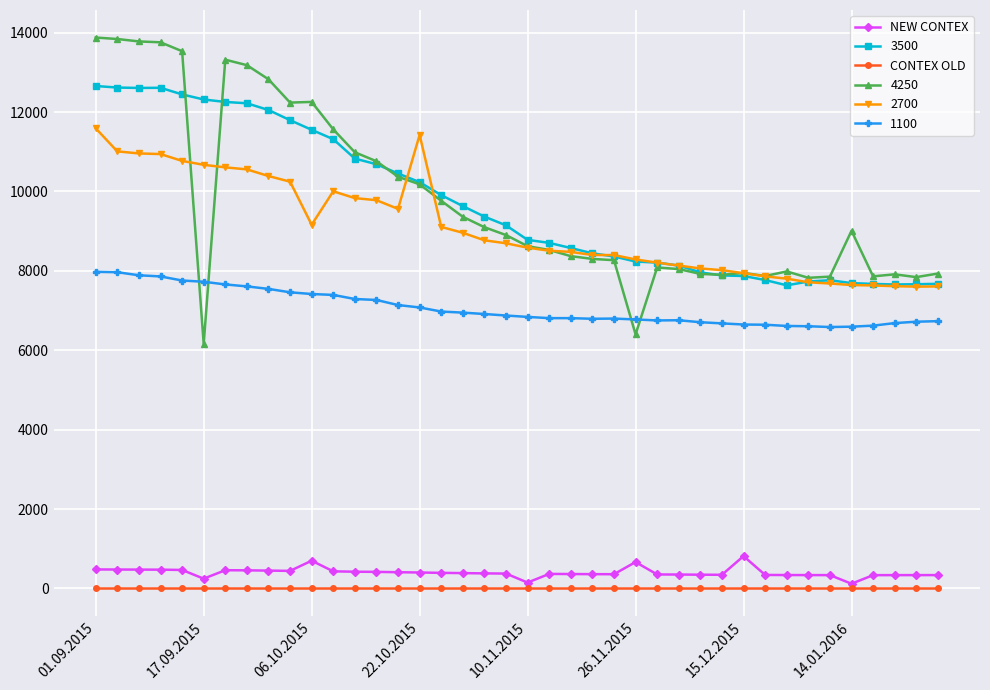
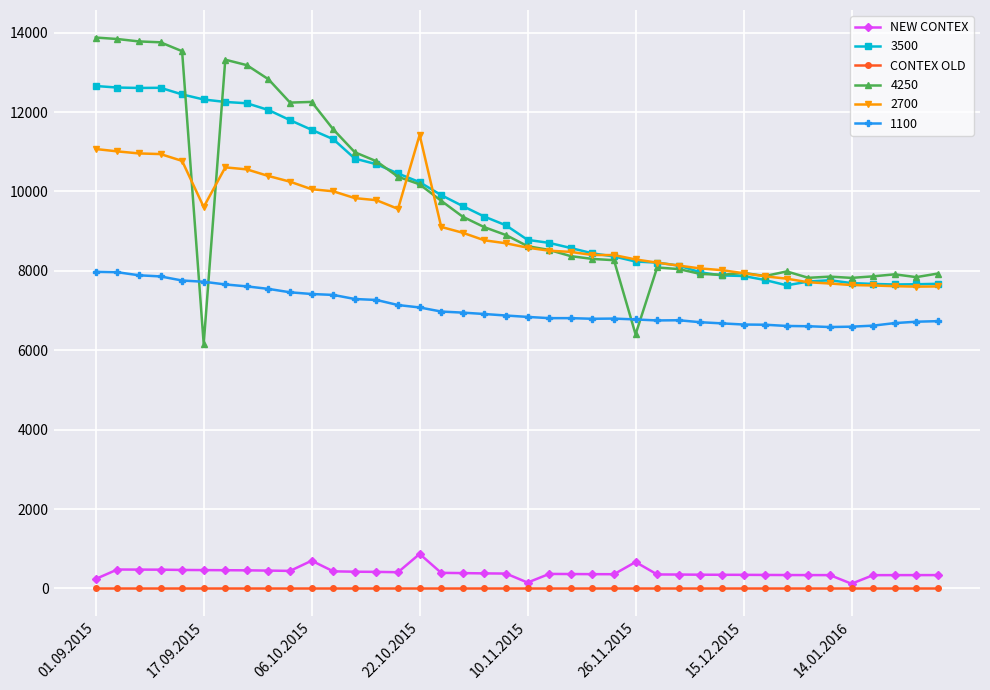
NEW CONTEX, 01.09.2015: 500 -> 200
2700, 01.09.2015: 11600 -> 11100
NEW CONTEX, 17.09.2015: 200 -> 500
2700, 17.09.2015: 10700 -> 9600
2700, 06.10.2015: 9200 -> 10100
NEW CONTEX, 22.10.2015: 400 -> 900
NEW CONTEX, 15.12.2015: 800 -> 300
4250, 14.01.2016: 9000 -> 7800
